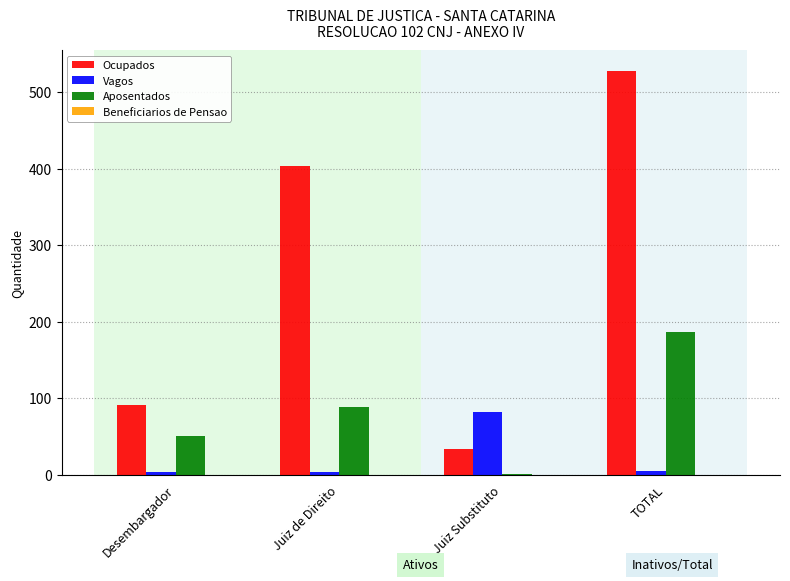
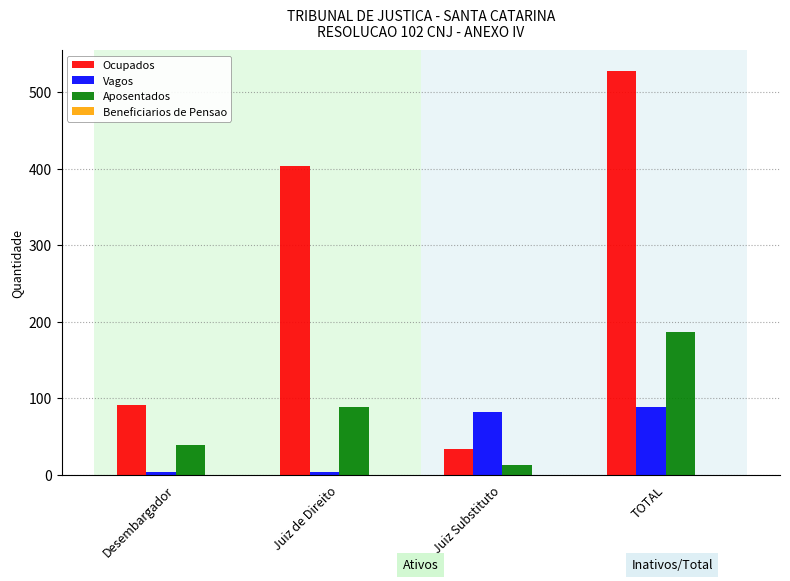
Aposentados, Desembargador: 50 -> 40
Aposentados, Juiz Substituto: 0 -> 10
Vagos, TOTAL: 10 -> 90
